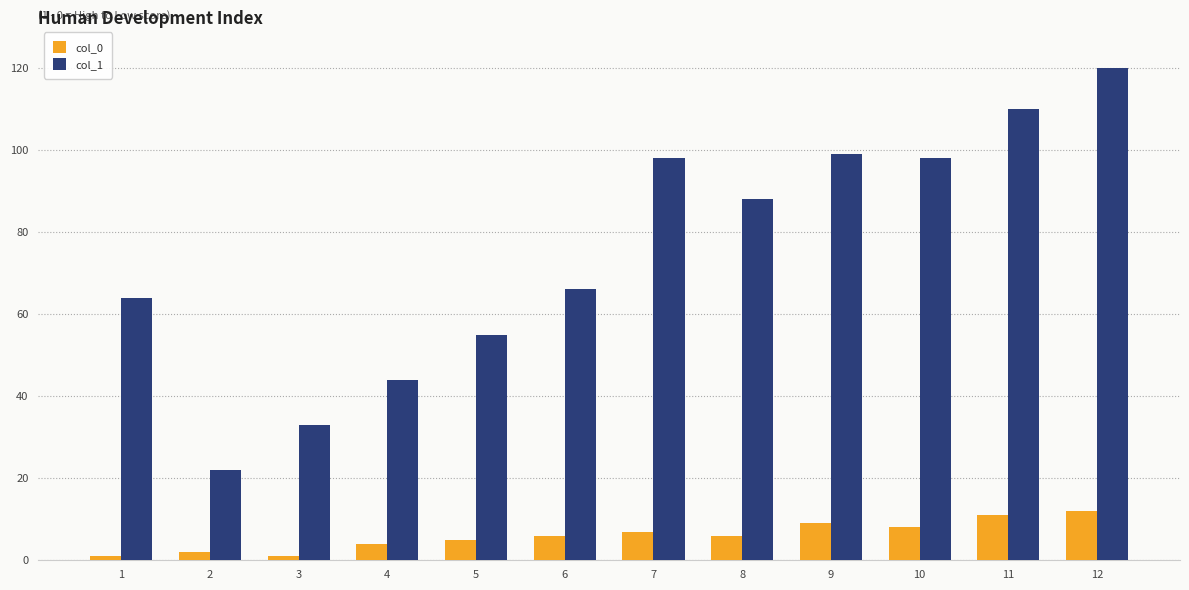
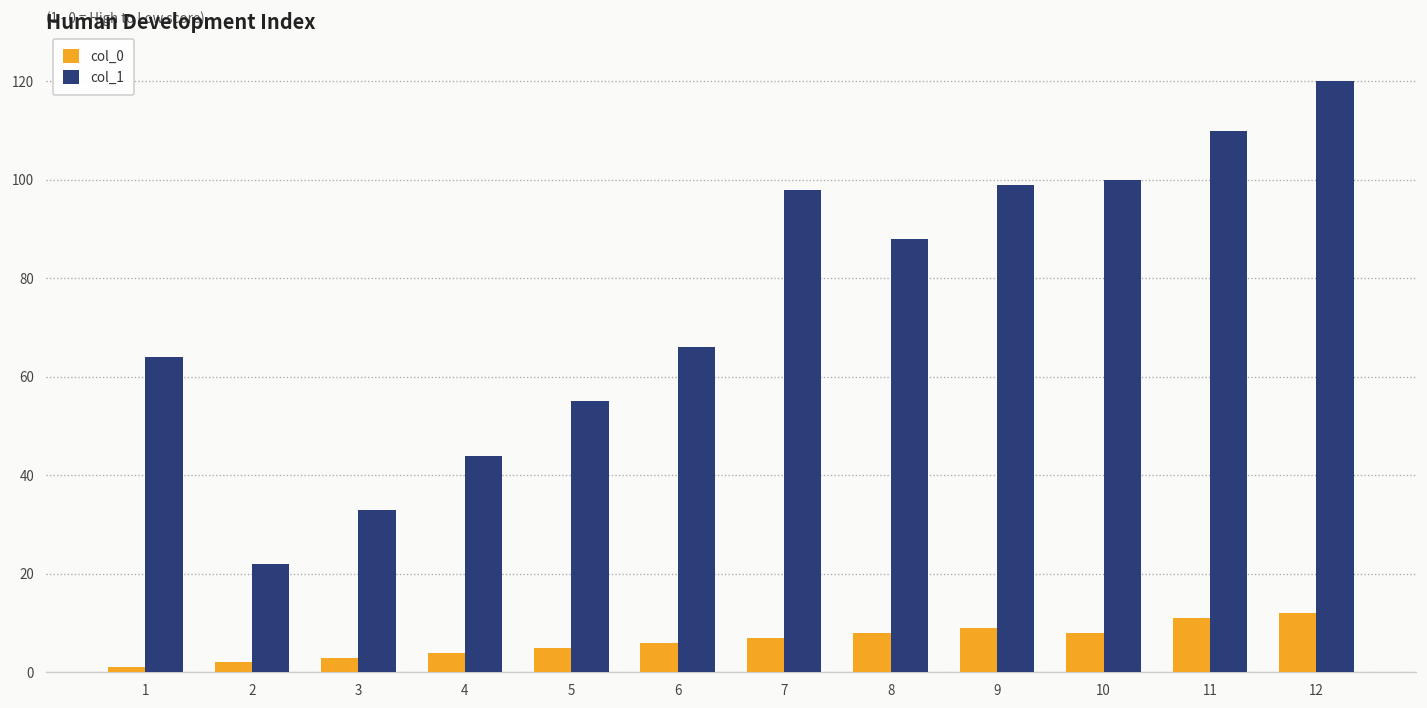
col_0, 3: 1 -> 3
col_0, 8: 6 -> 8
col_1, 10: 98 -> 100
